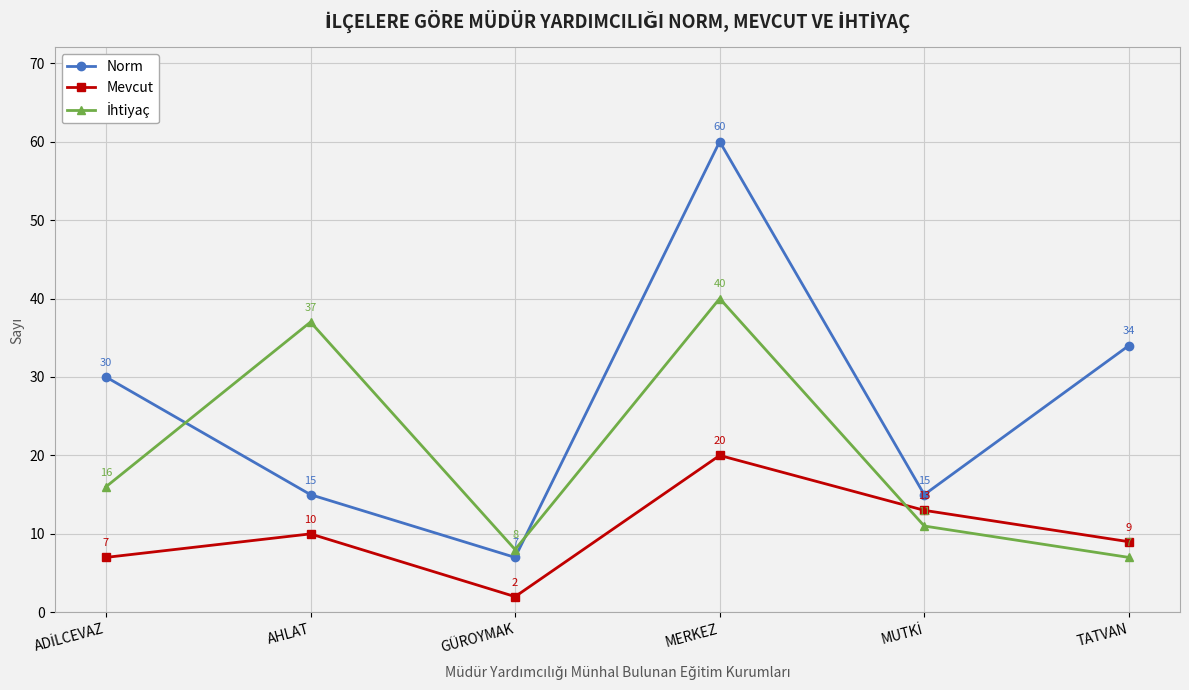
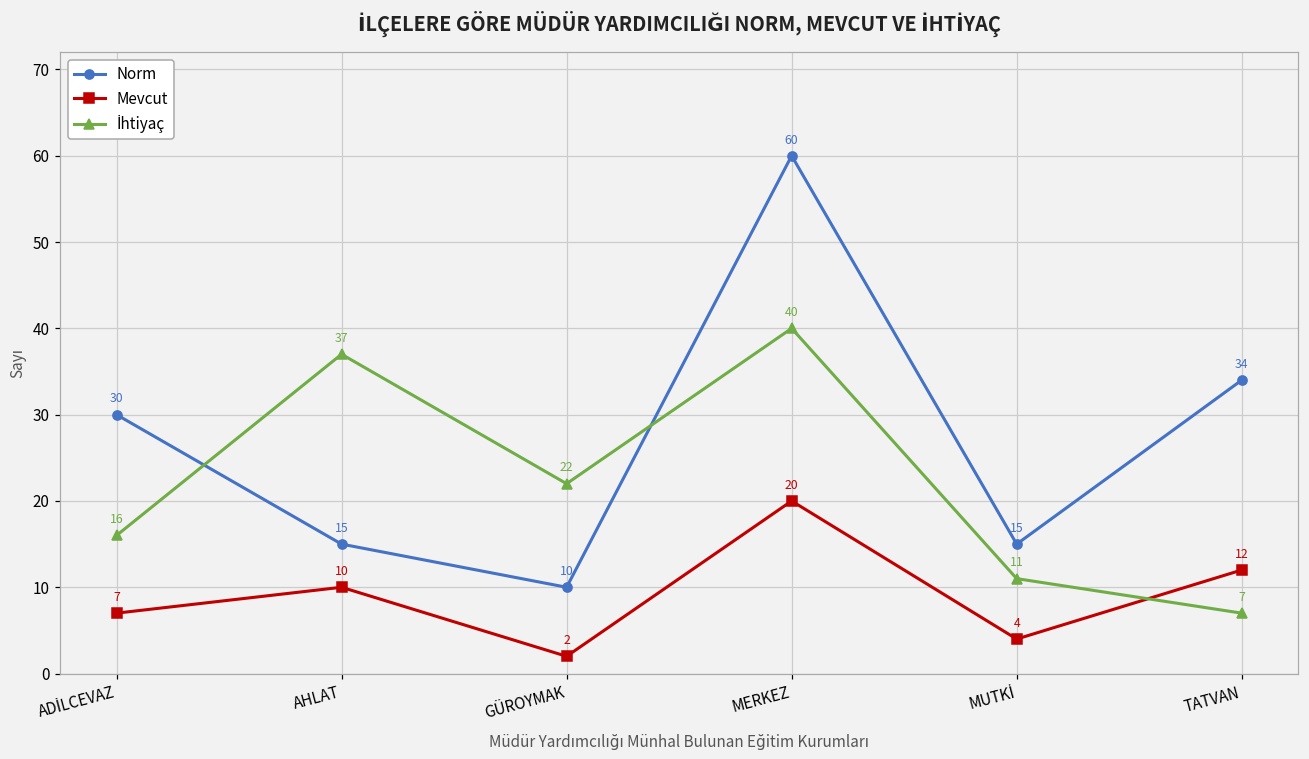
Norm, GÜROYMAK: 7 -> 10
İhtiyaç, GÜROYMAK: 8 -> 22
Mevcut, MUTKİ: 13 -> 4
Mevcut, TATVAN: 9 -> 12
